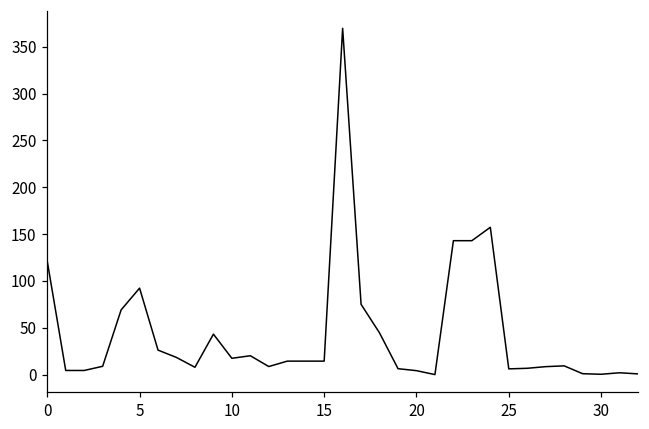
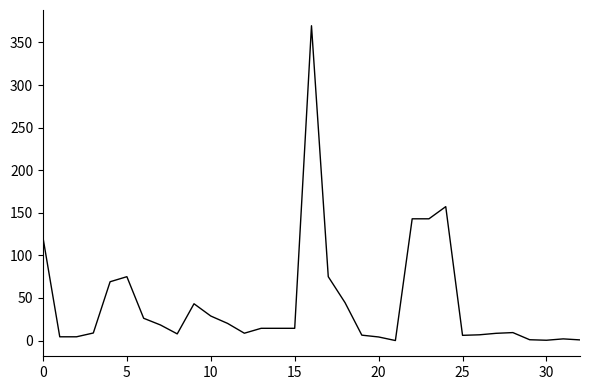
5: 90 -> 80
10: 20 -> 30
